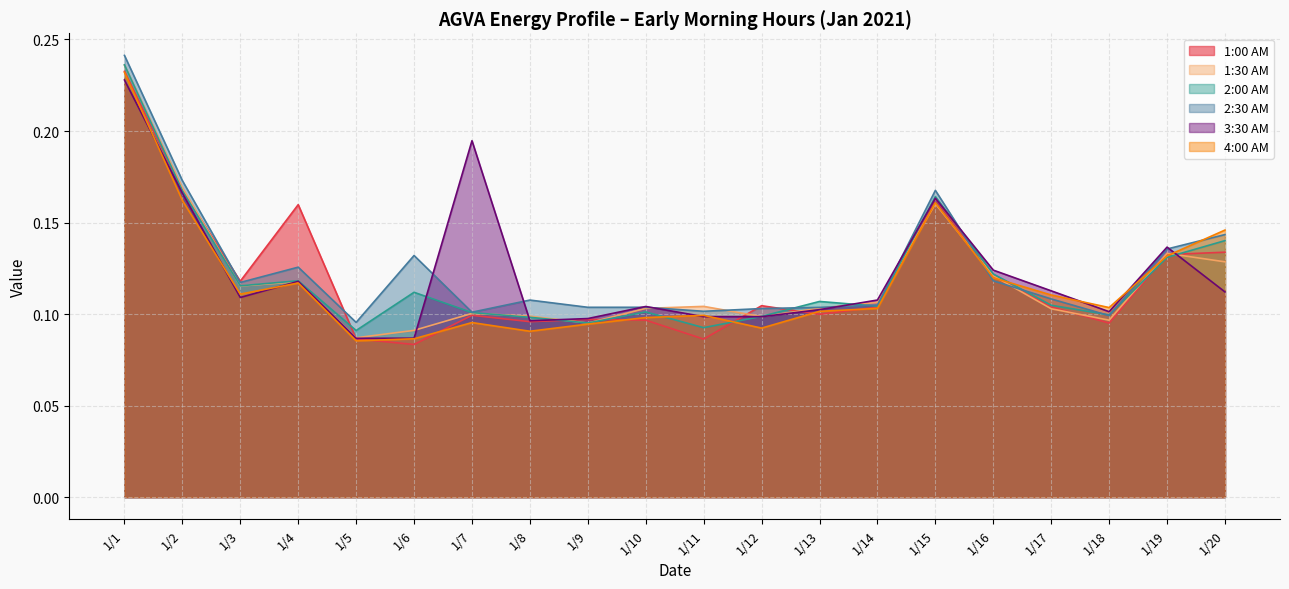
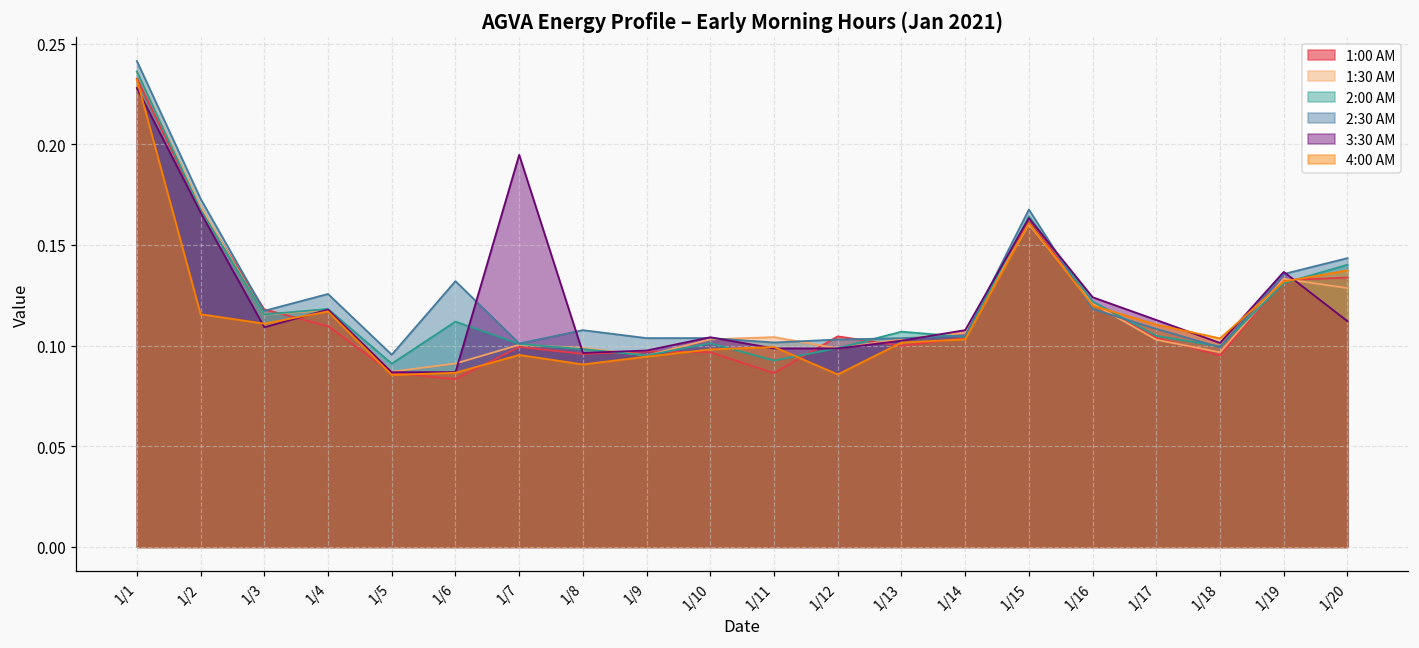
4:00 AM, 1/2: 0.162 -> 0.116
1:00 AM, 1/4: 0.160 -> 0.110
4:00 AM, 1/12: 0.092 -> 0.086
4:00 AM, 1/20: 0.146 -> 0.137
